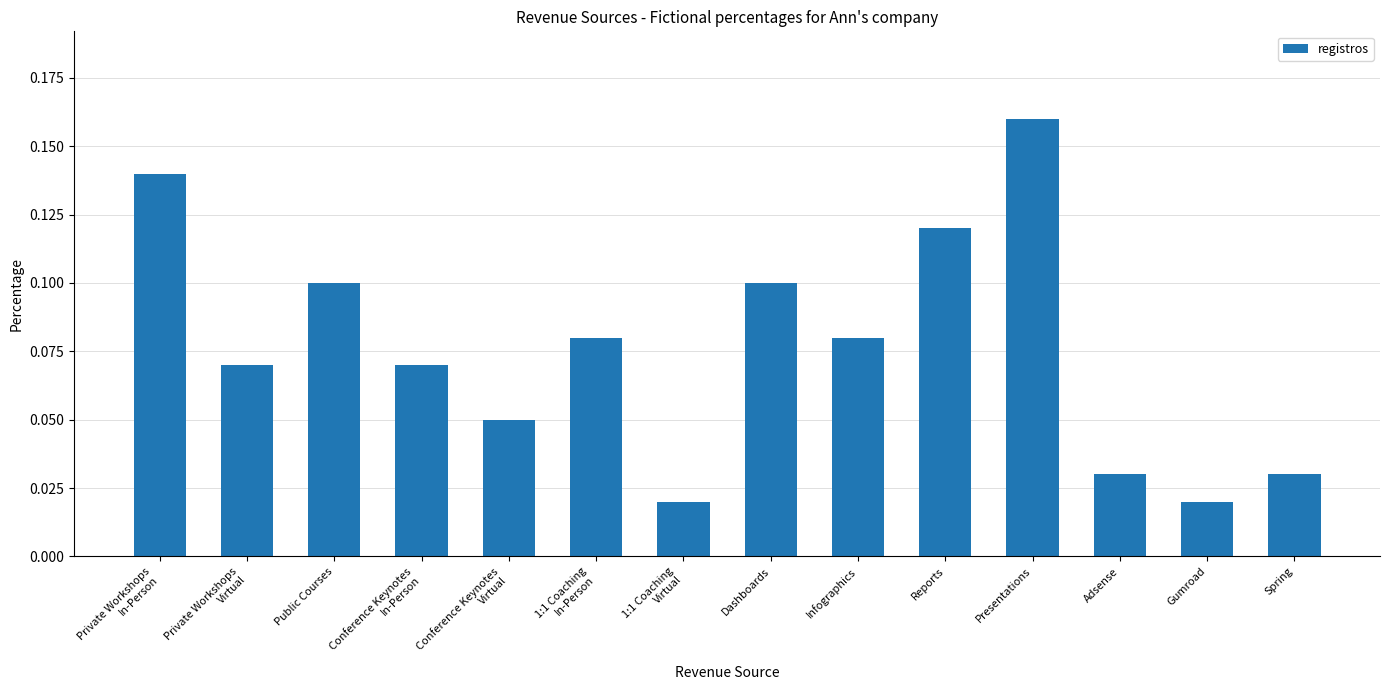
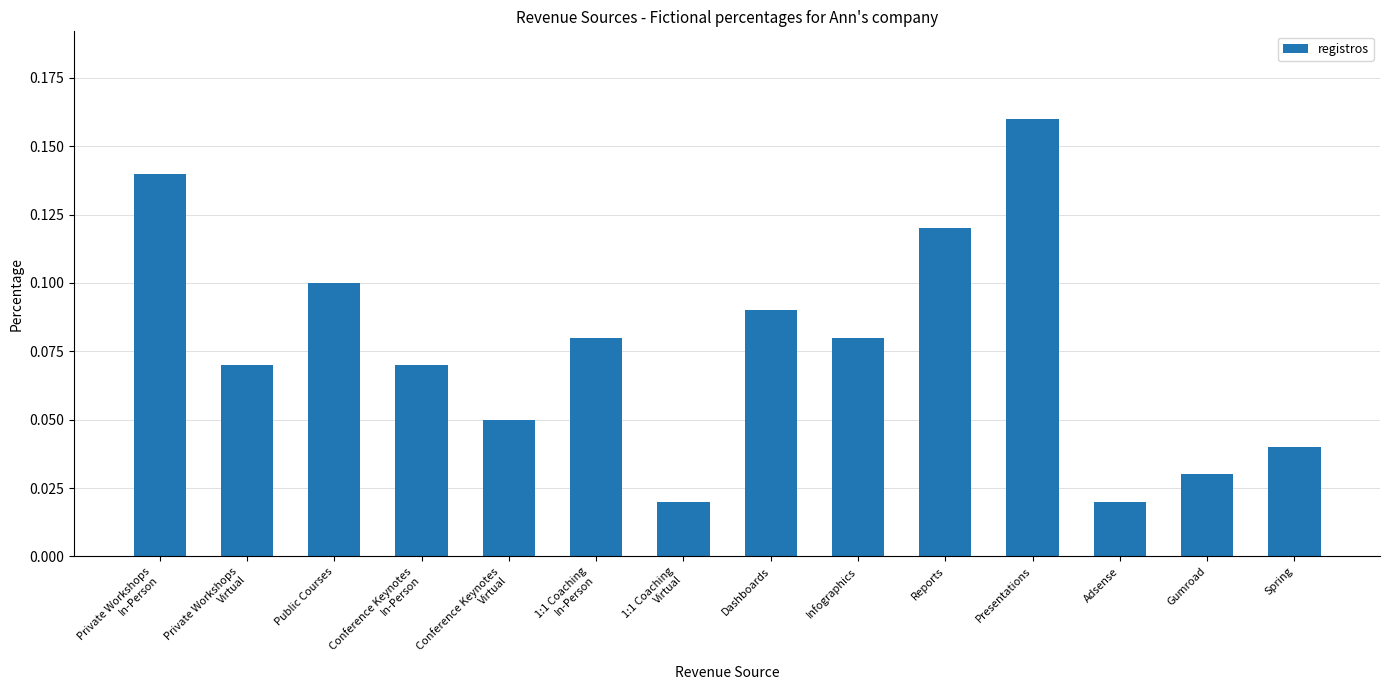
Dashboards: 0.10 -> 0.09
Adsense: 0.03 -> 0.02
Gumroad: 0.02 -> 0.03
Spring: 0.03 -> 0.04
